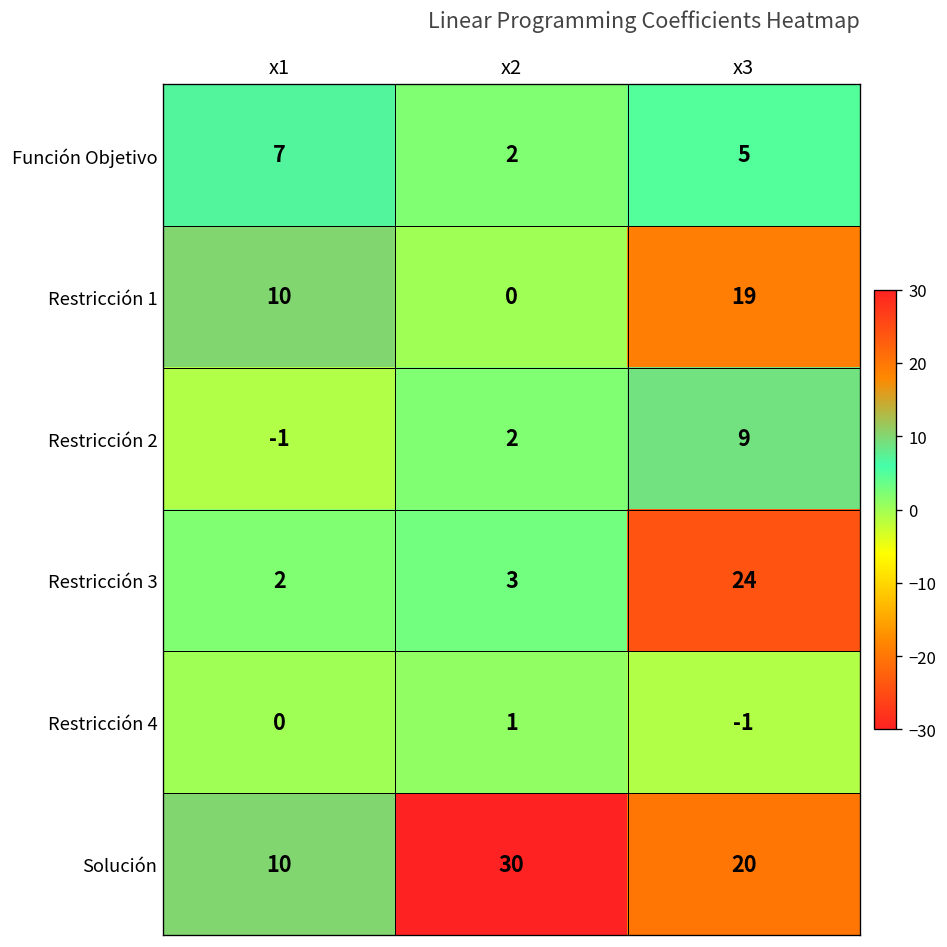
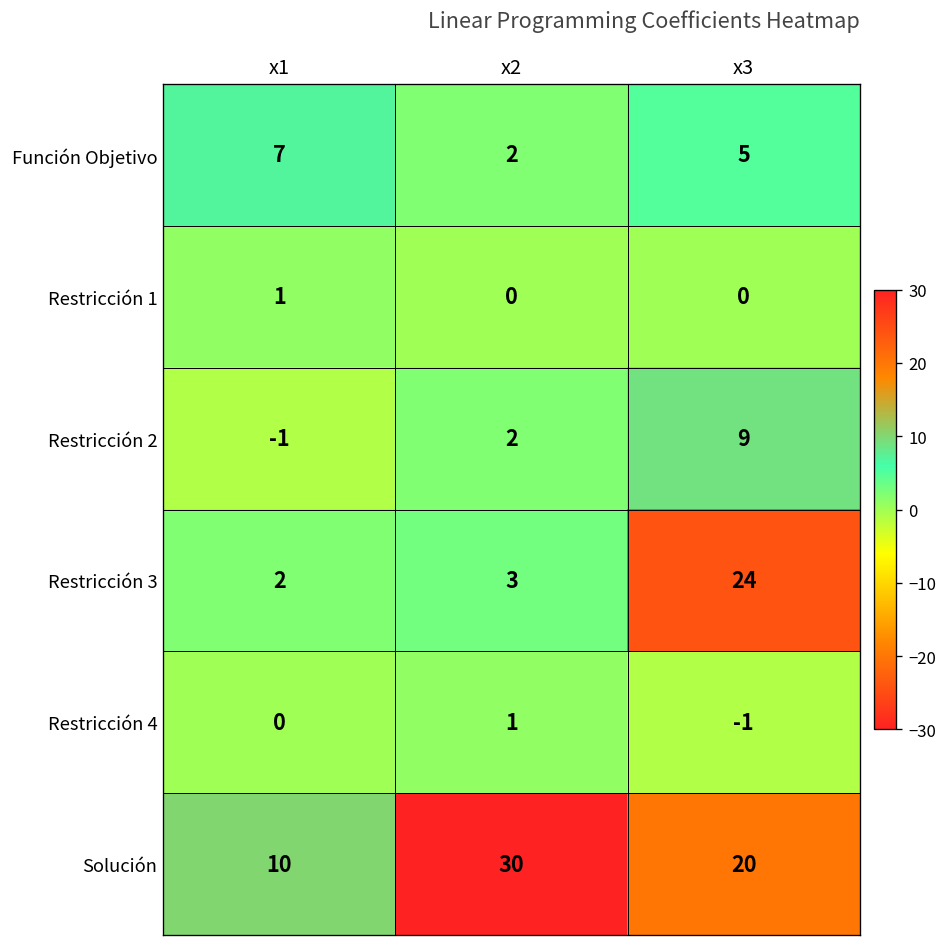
Restricción 1, x1: 10 -> 1
Restricción 1, x3: 19 -> 0
